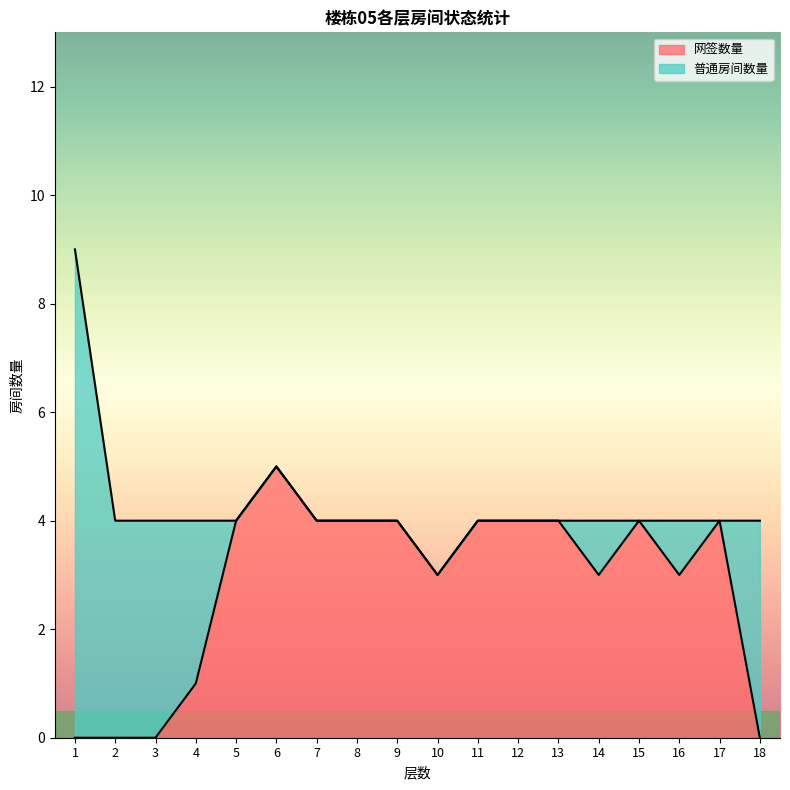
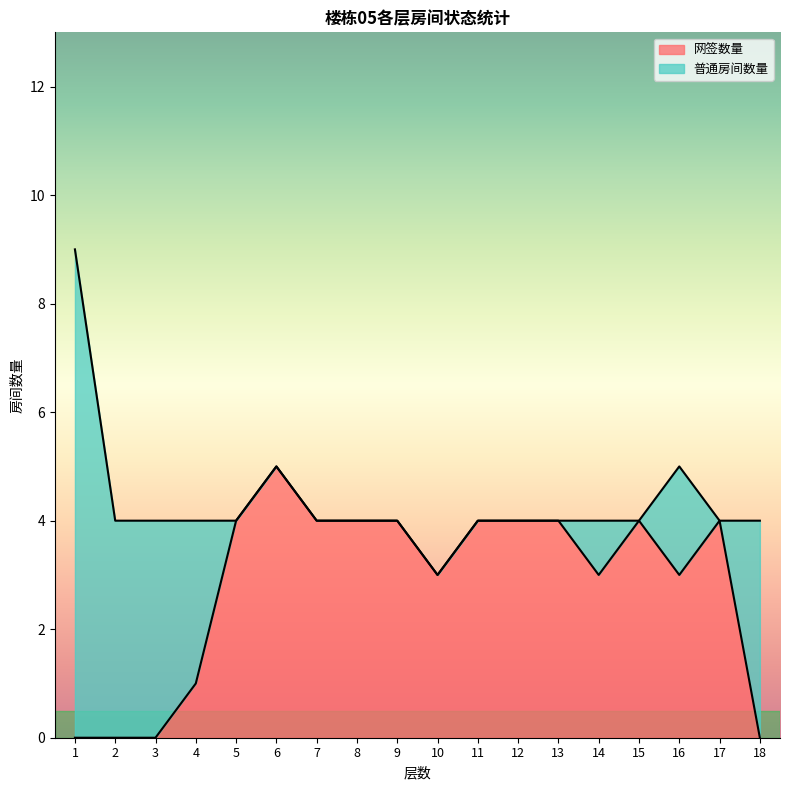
普通房间数量, 16: 1 -> 2
